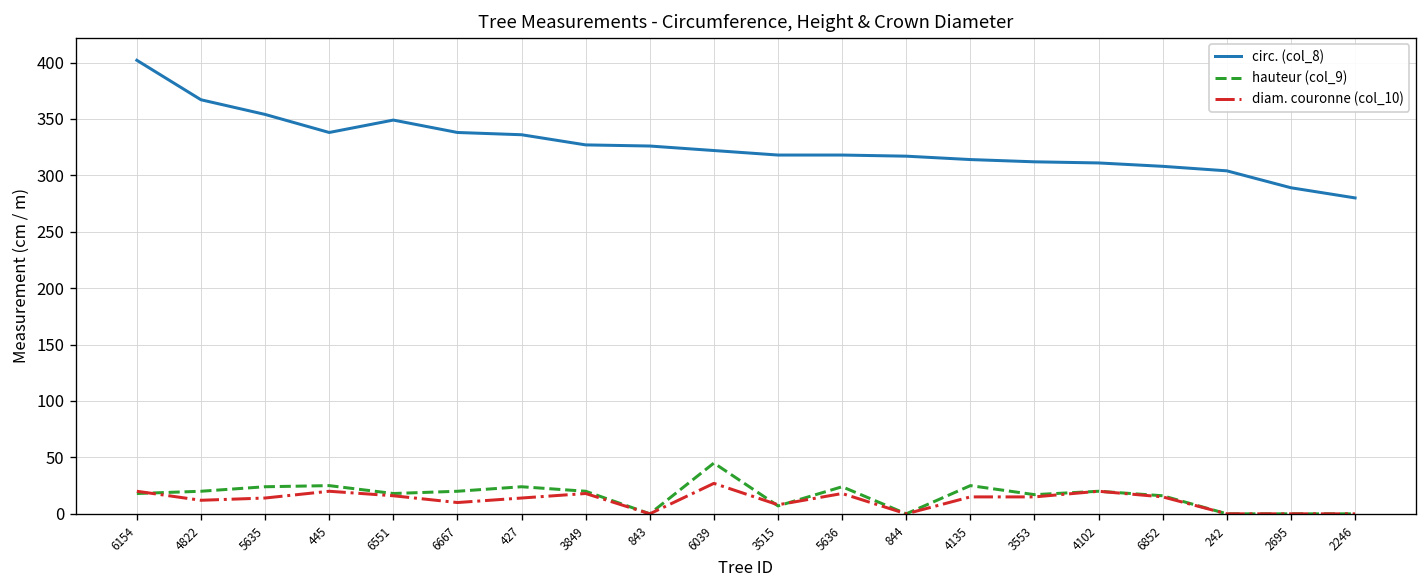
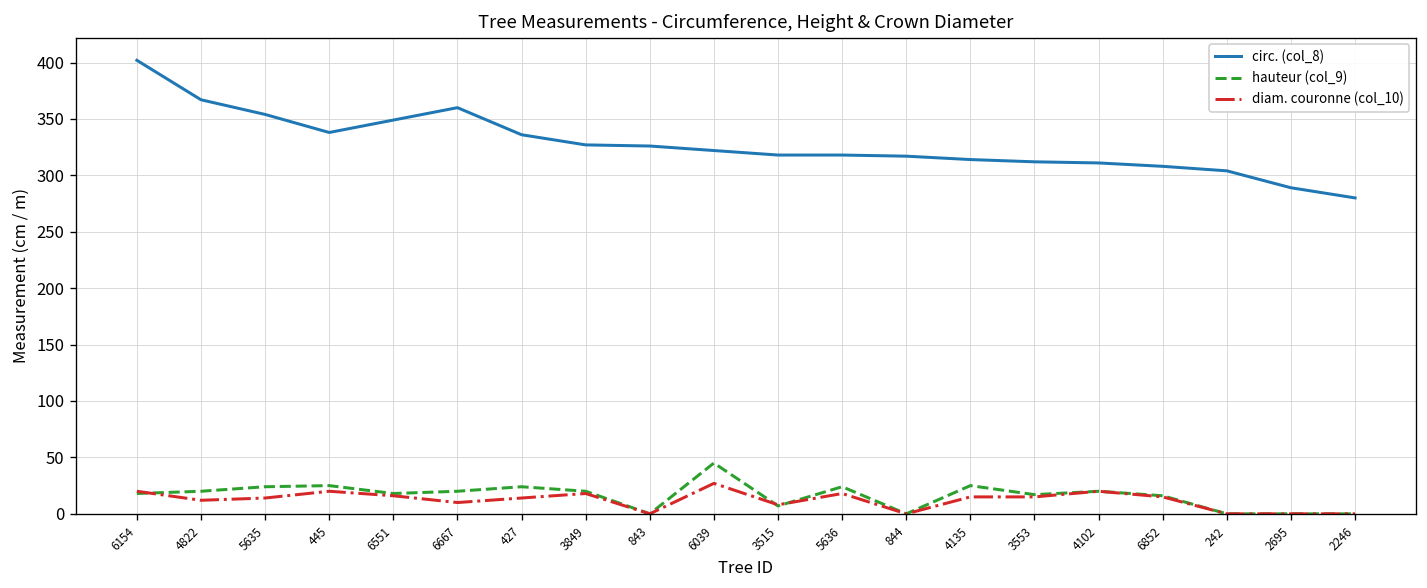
circ. (col_8), 6667: 340 -> 360
